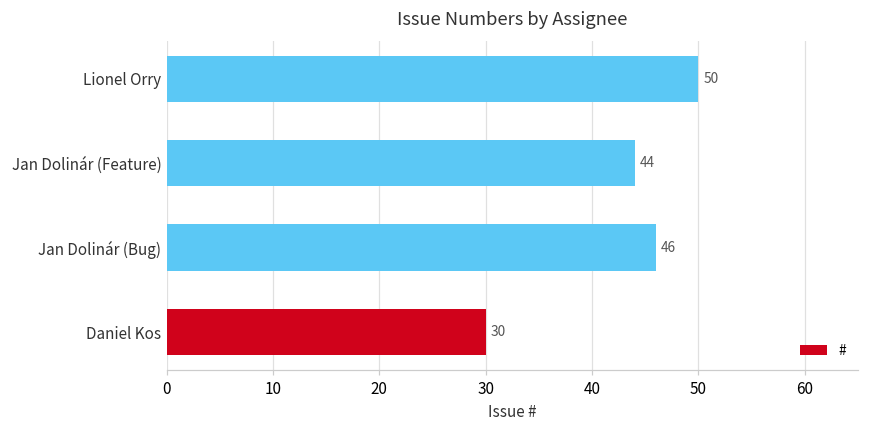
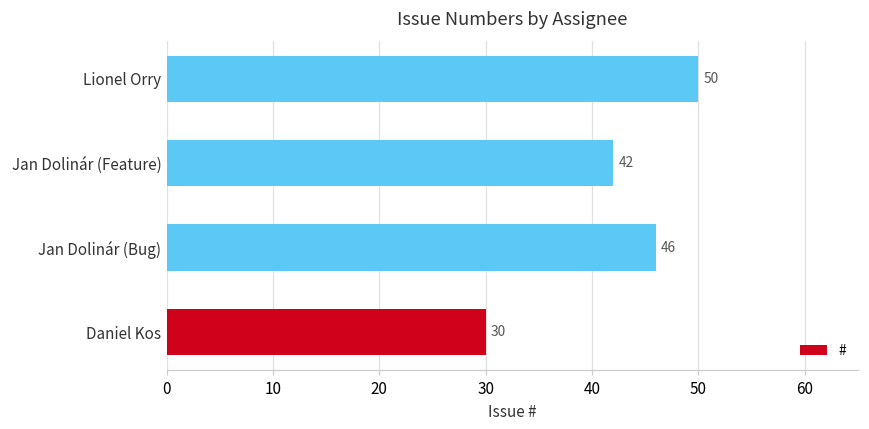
Jan Dolinár (Feature): 44 -> 42
